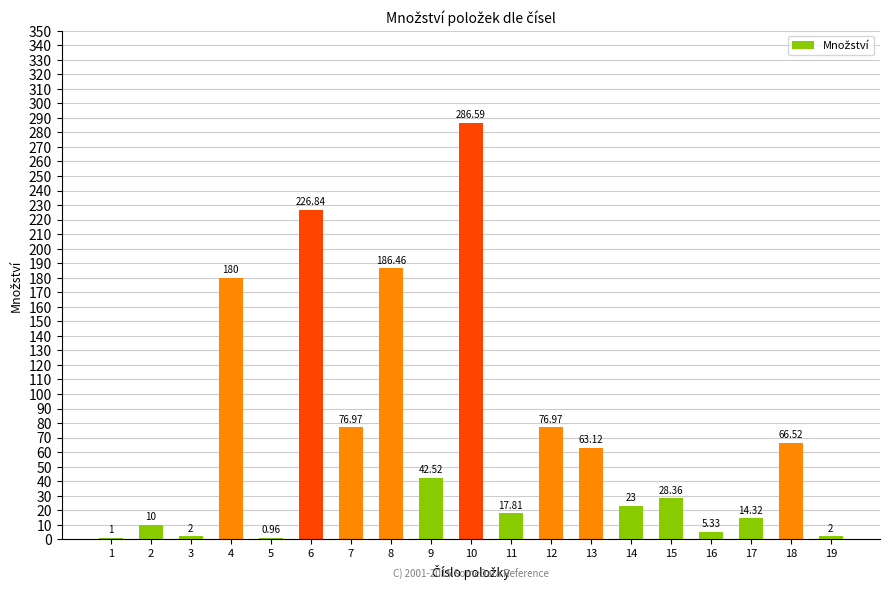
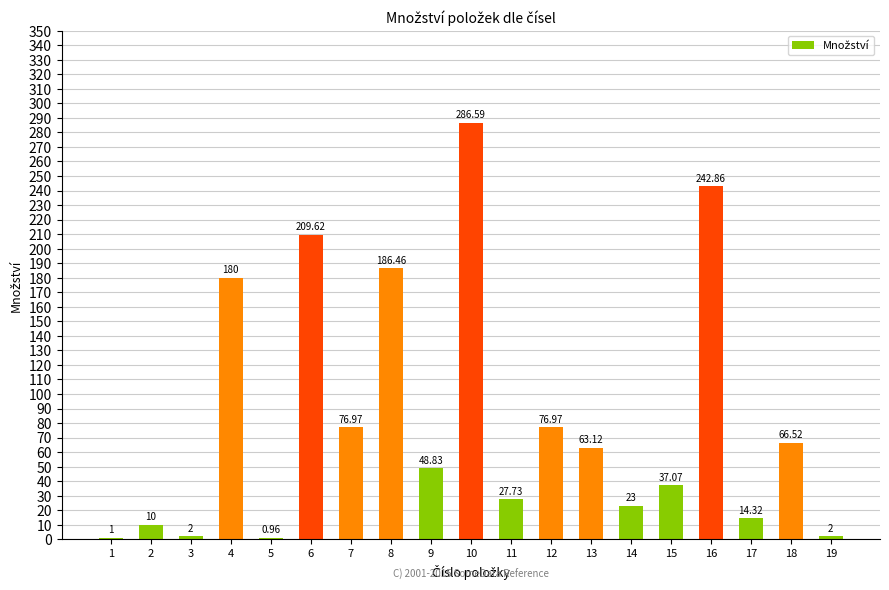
6: 226.84 -> 209.62
9: 42.52 -> 48.83
11: 17.81 -> 27.73
15: 28.36 -> 37.07
16: 5.33 -> 242.86
